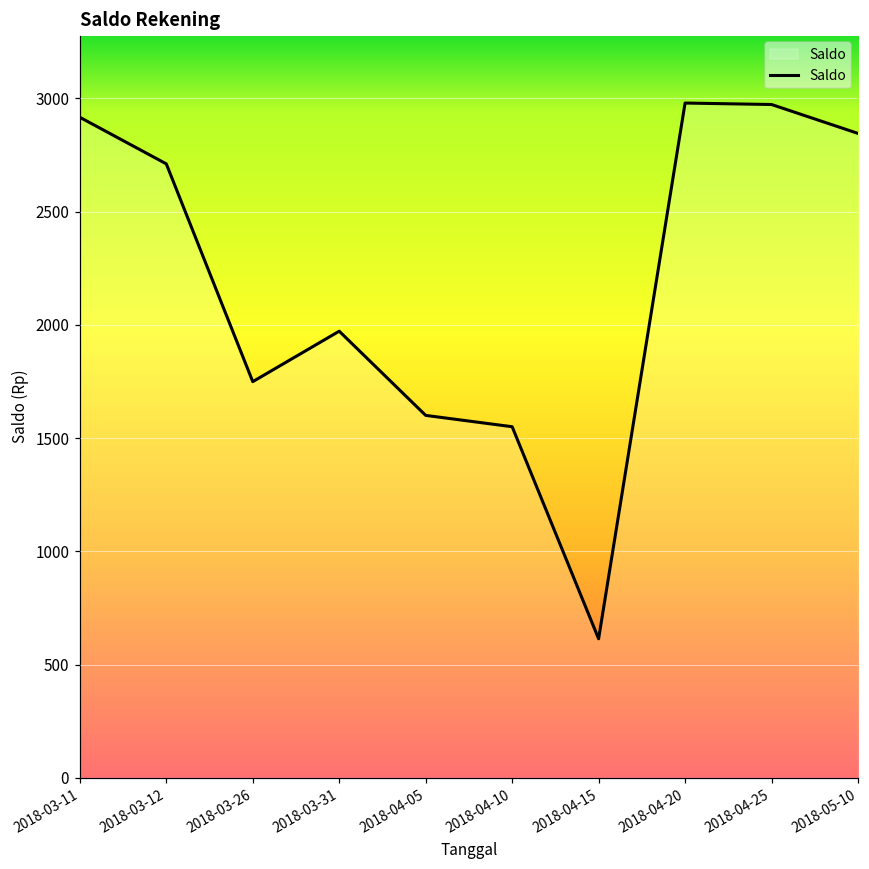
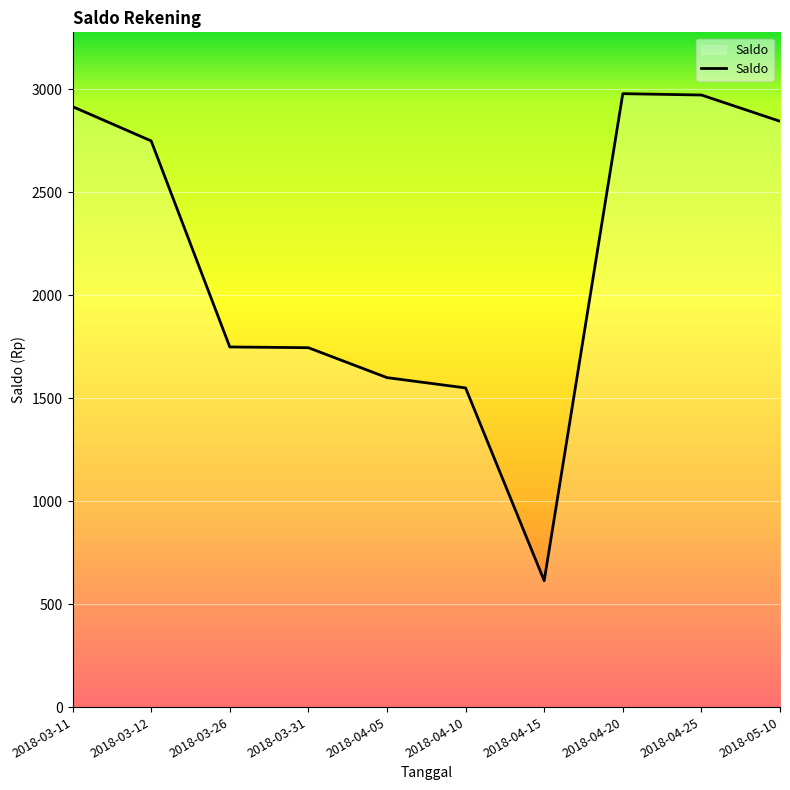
2018-03-12: 2710 -> 2750
2018-03-31: 1970 -> 1750
